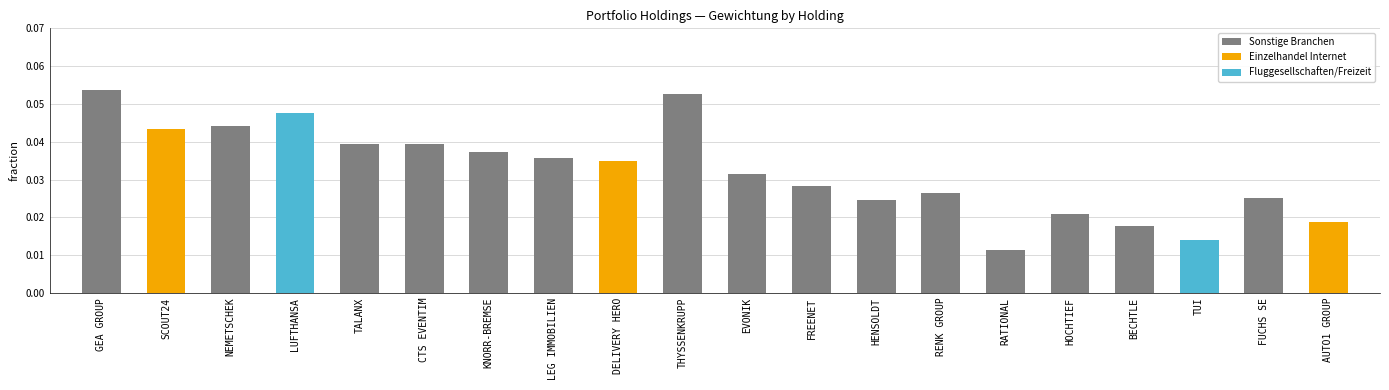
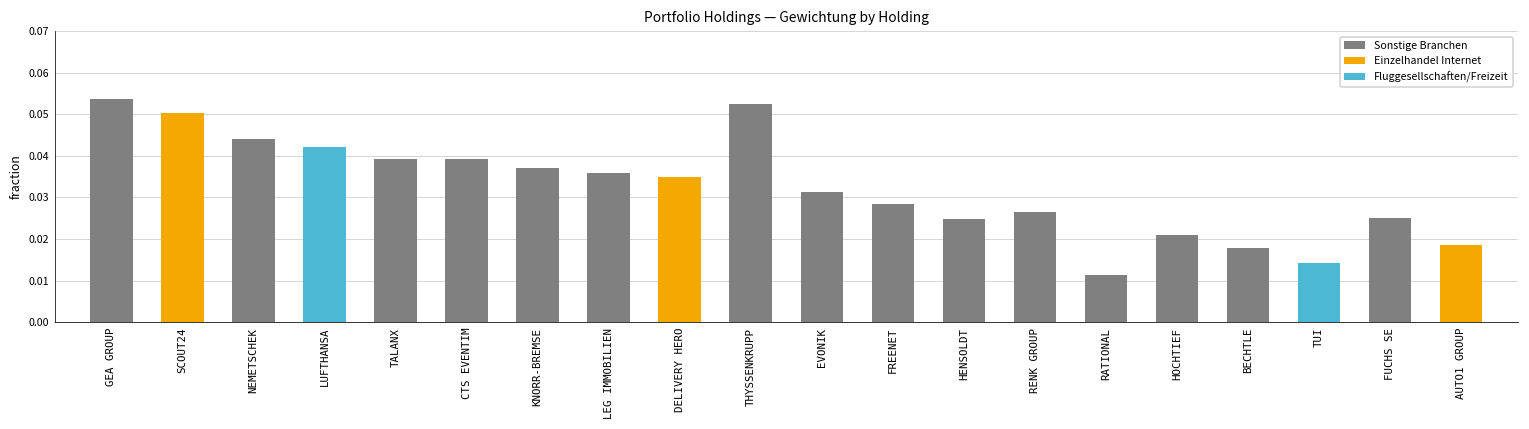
Einzelhandel Internet, SCOUT24: 0.043 -> 0.050
Fluggesellschaften/Freizeit, LUFTHANSA: 0.048 -> 0.042
